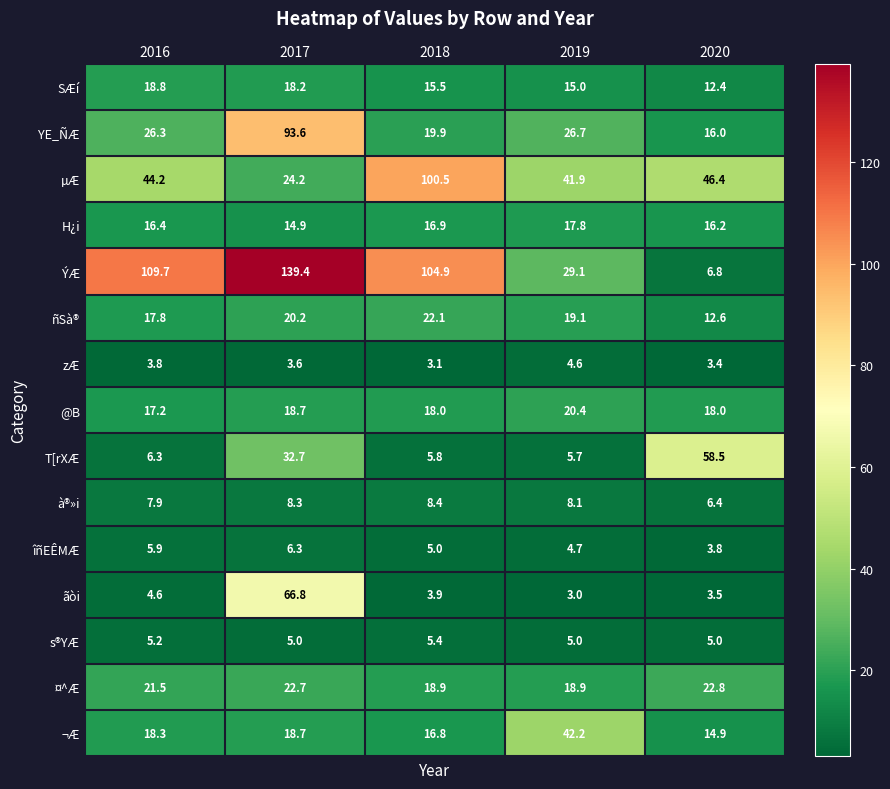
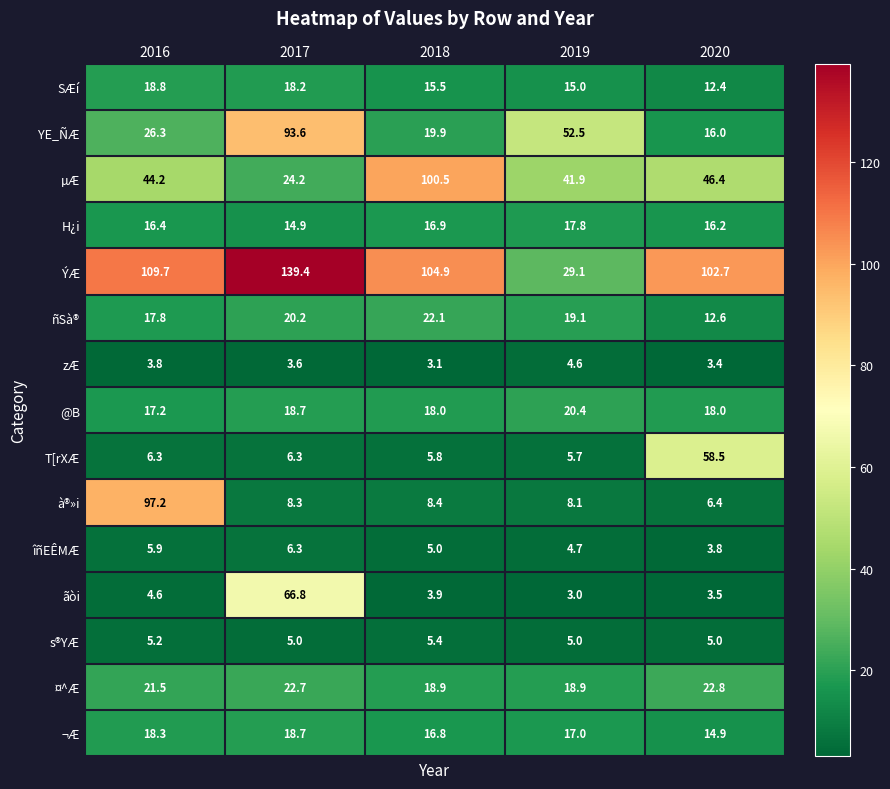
YE_ÑÆ, 2019: 26.7 -> 52.5
ÝÆ, 2020: 6.8 -> 102.7
T[rXÆ, 2017: 32.7 -> 6.3
à®»i, 2016: 7.9 -> 97.2
¬Æ, 2019: 42.2 -> 17.0
